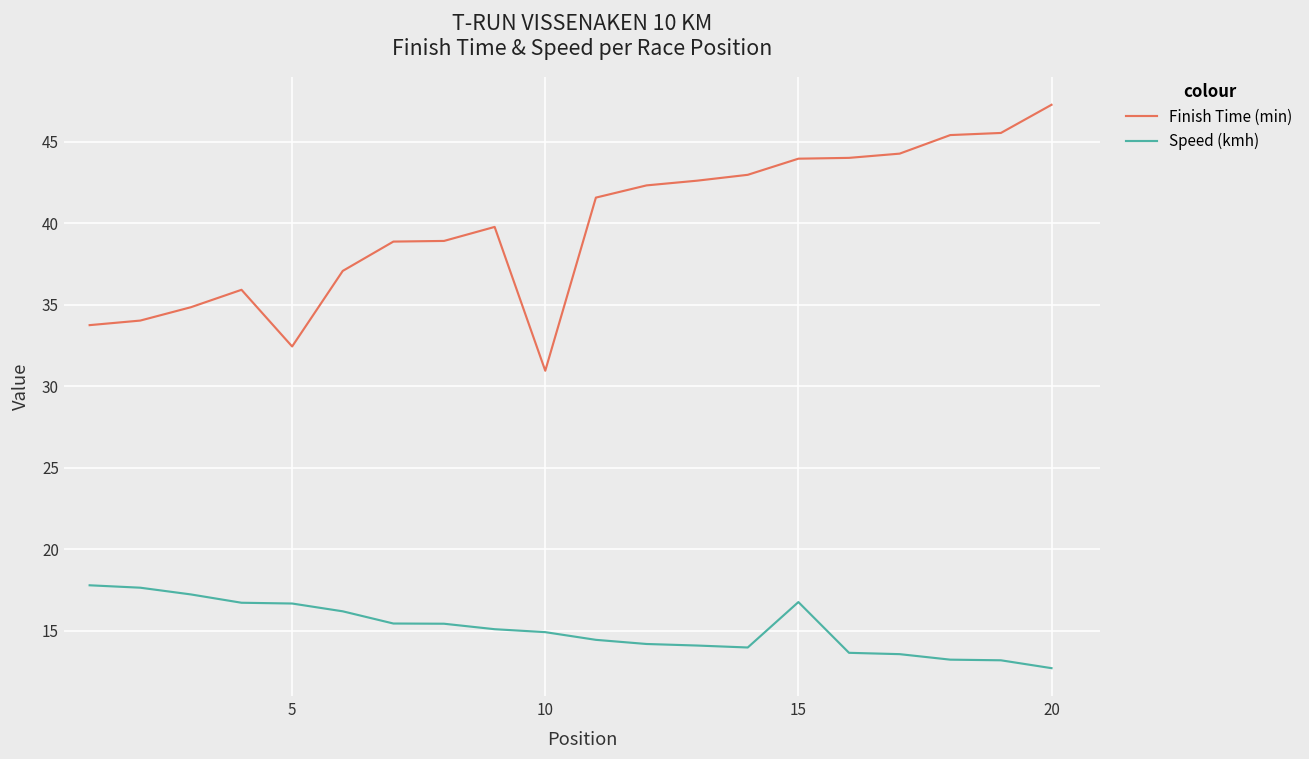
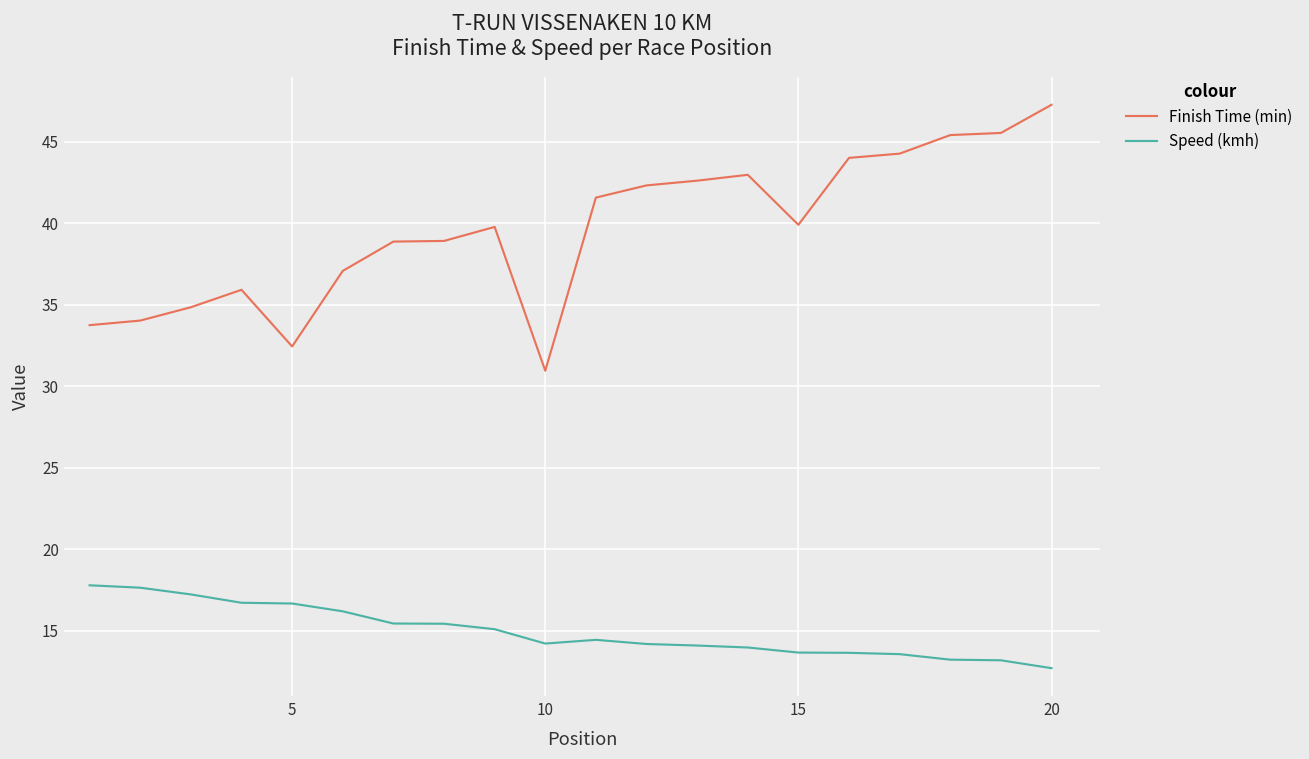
Speed (kmh), 10: 14.9 -> 14.2
Finish Time (min), 15: 44.0 -> 39.9
Speed (kmh), 15: 16.7 -> 13.6
